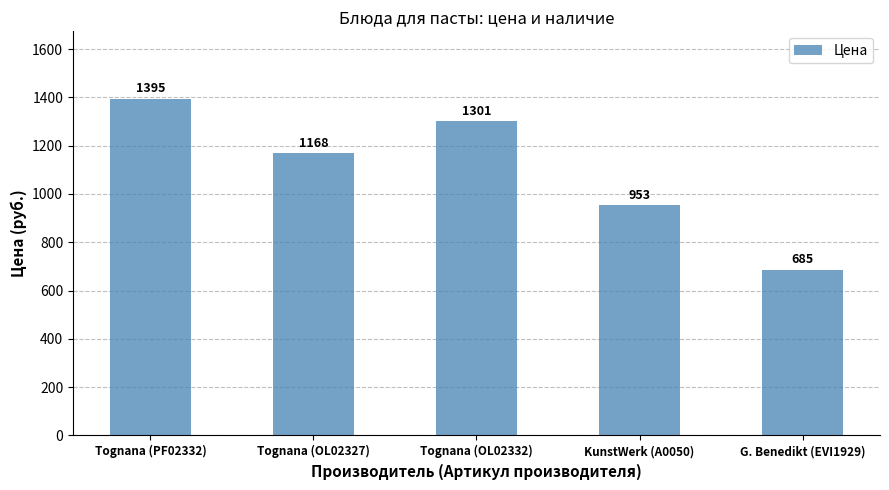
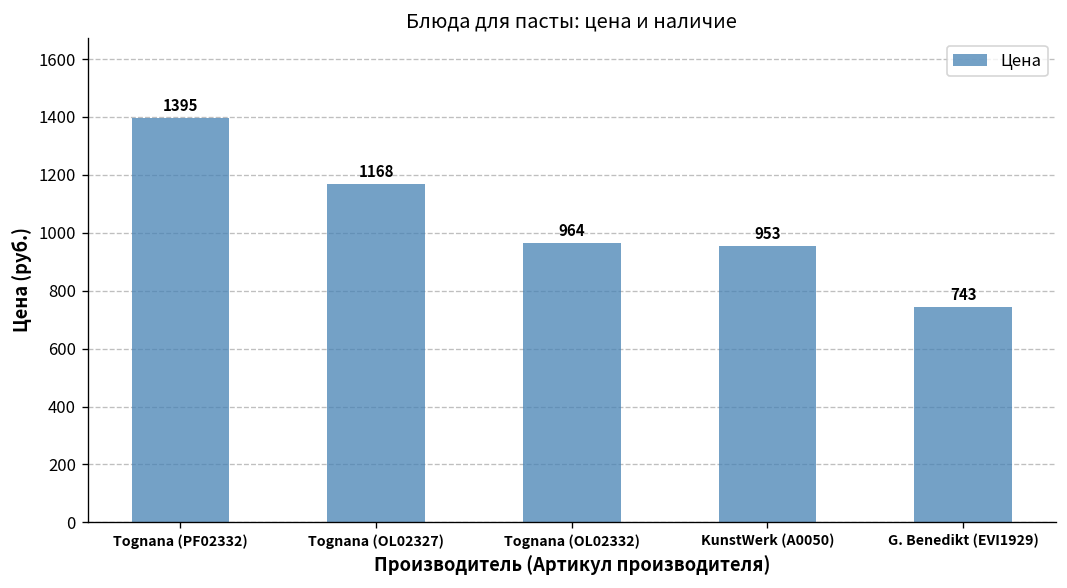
Tognana (OL02332): 1301 -> 964
G. Benedikt (EVI1929): 685 -> 743
